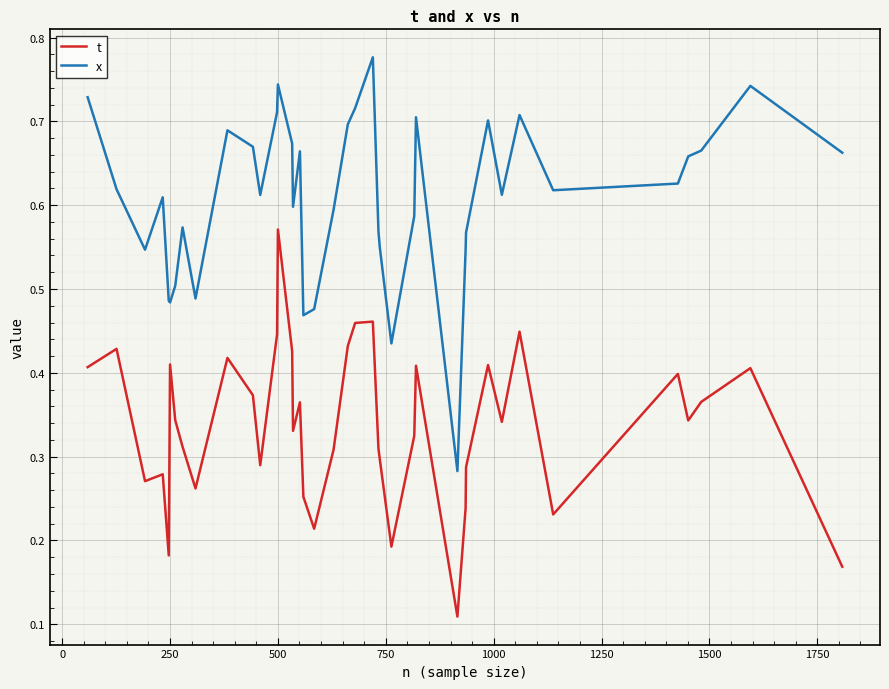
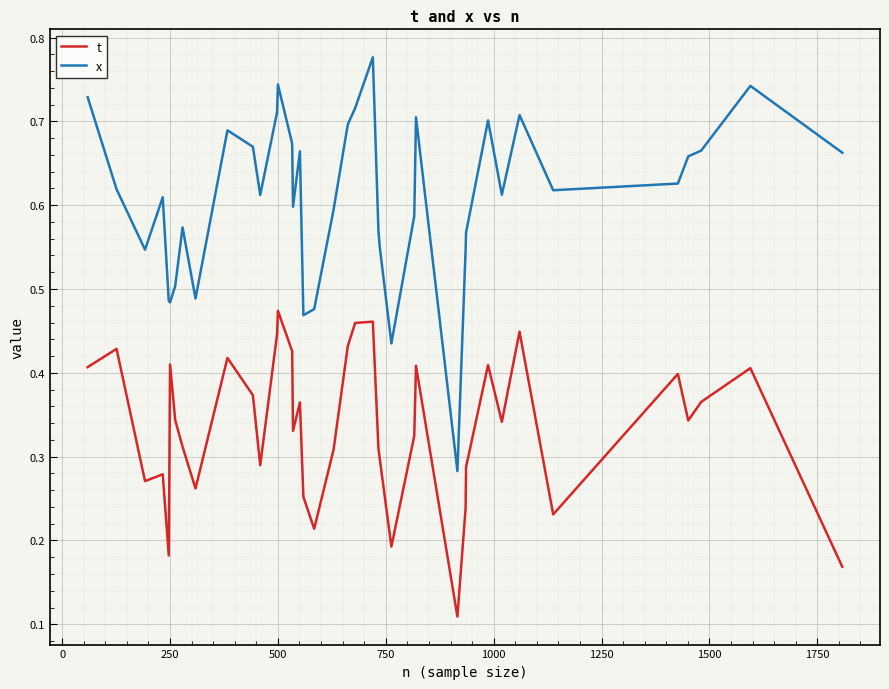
t, 500: 0.57 -> 0.47
